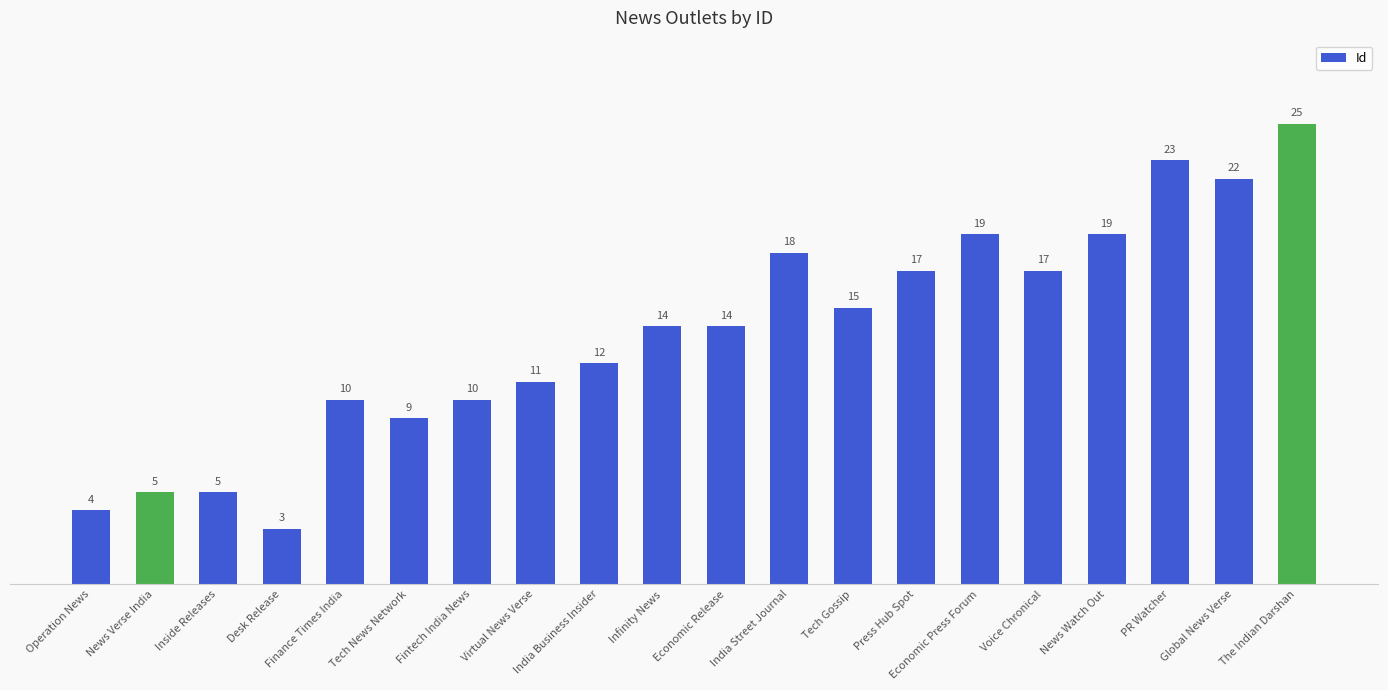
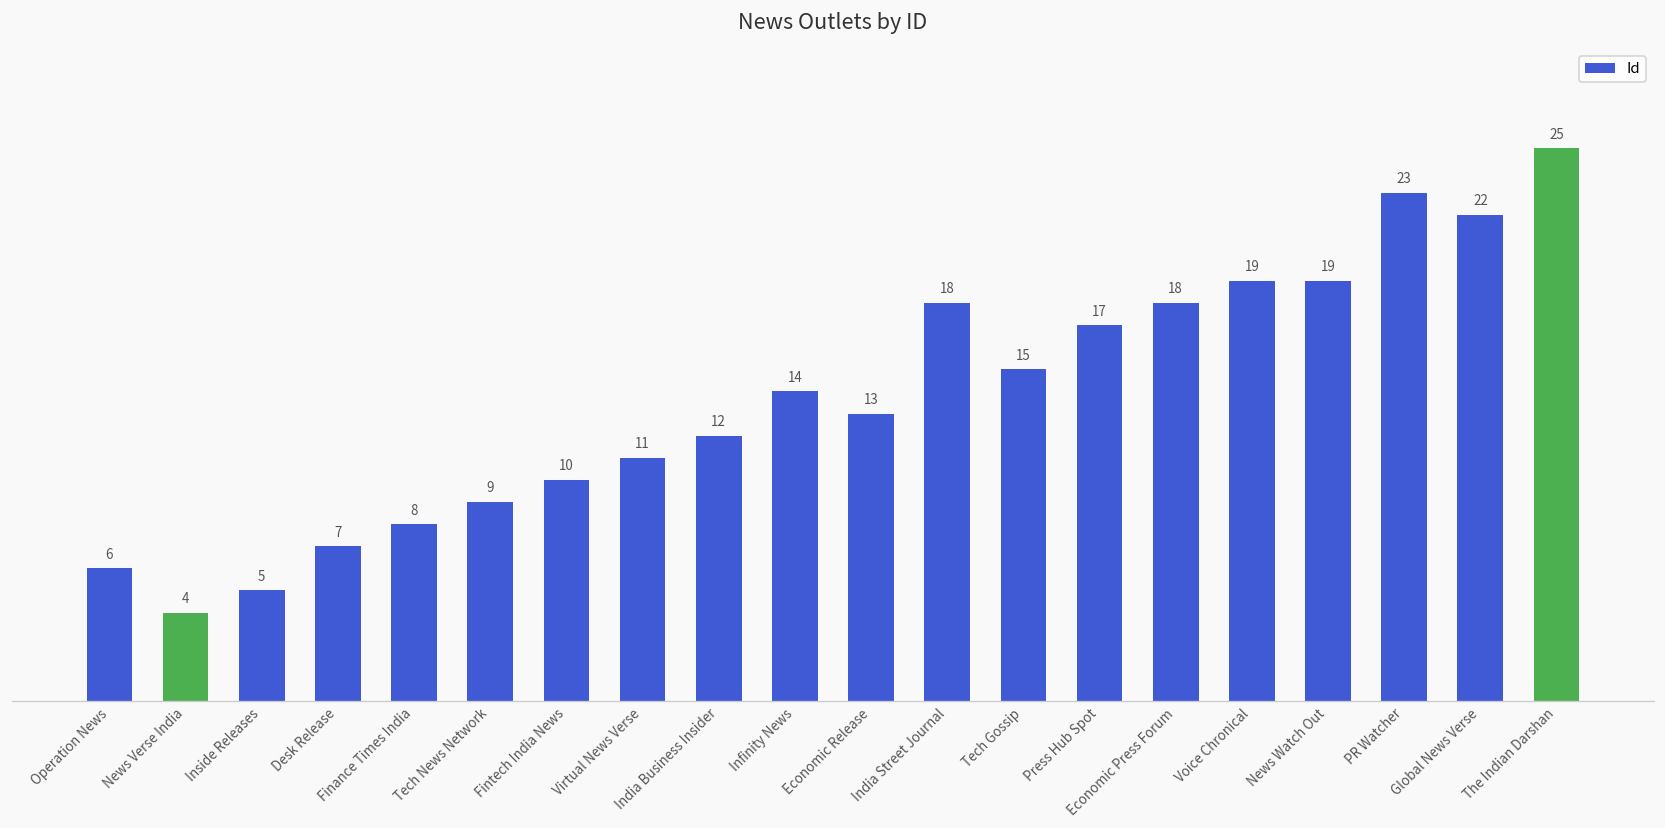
Operation News: 4 -> 6
News Verse India: 5 -> 4
Desk Release: 3 -> 7
Finance Times India: 10 -> 8
Economic Release: 14 -> 13
Economic Press Forum: 19 -> 18
Voice Chronical: 17 -> 19
